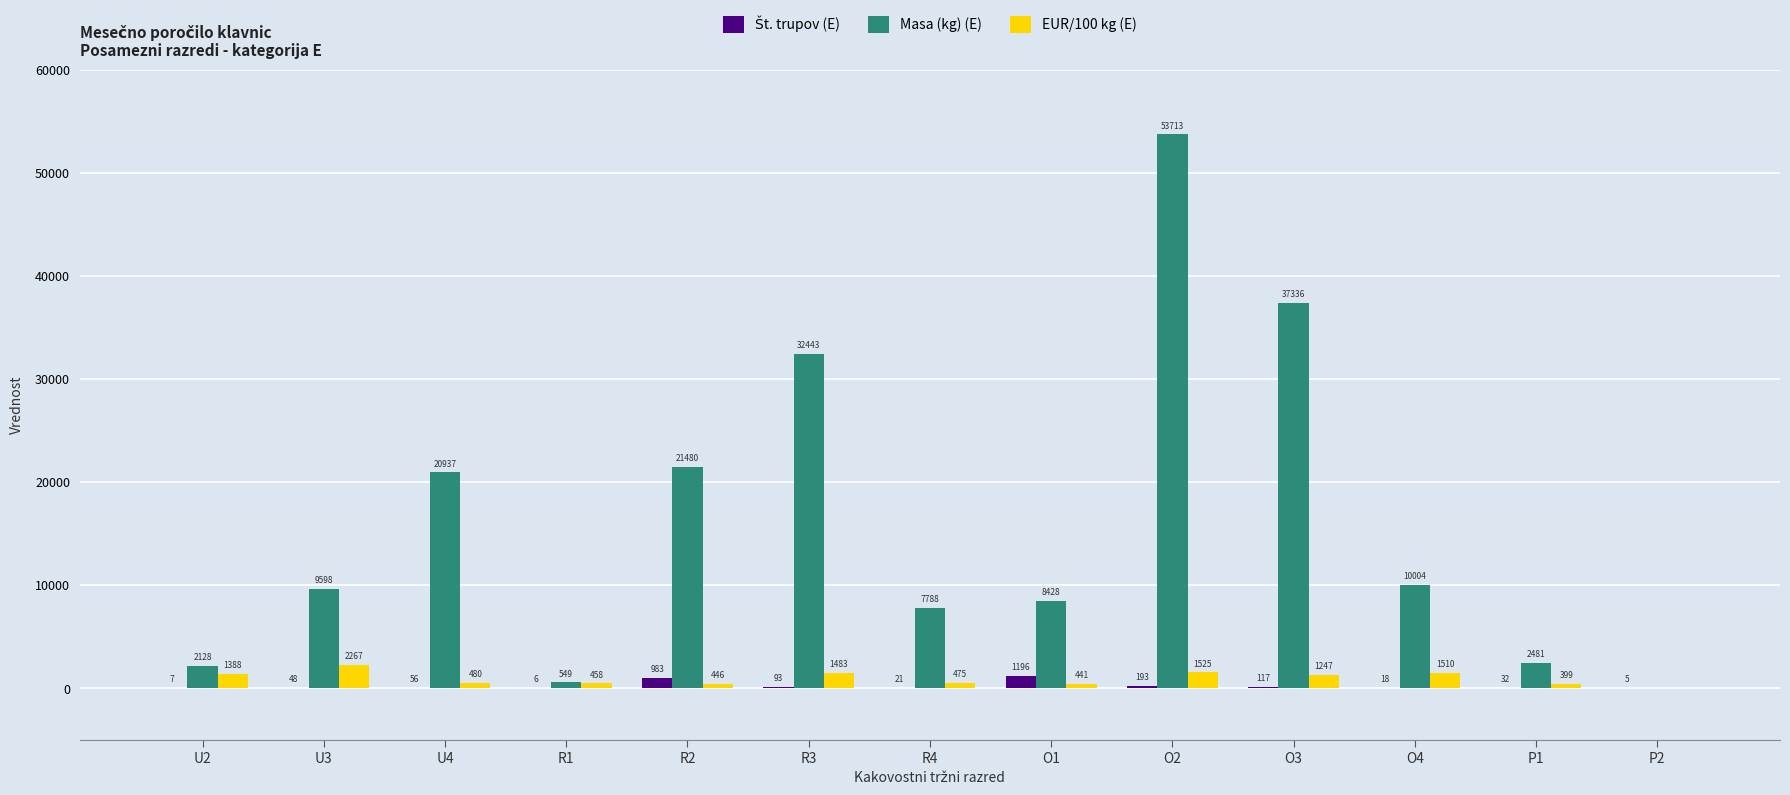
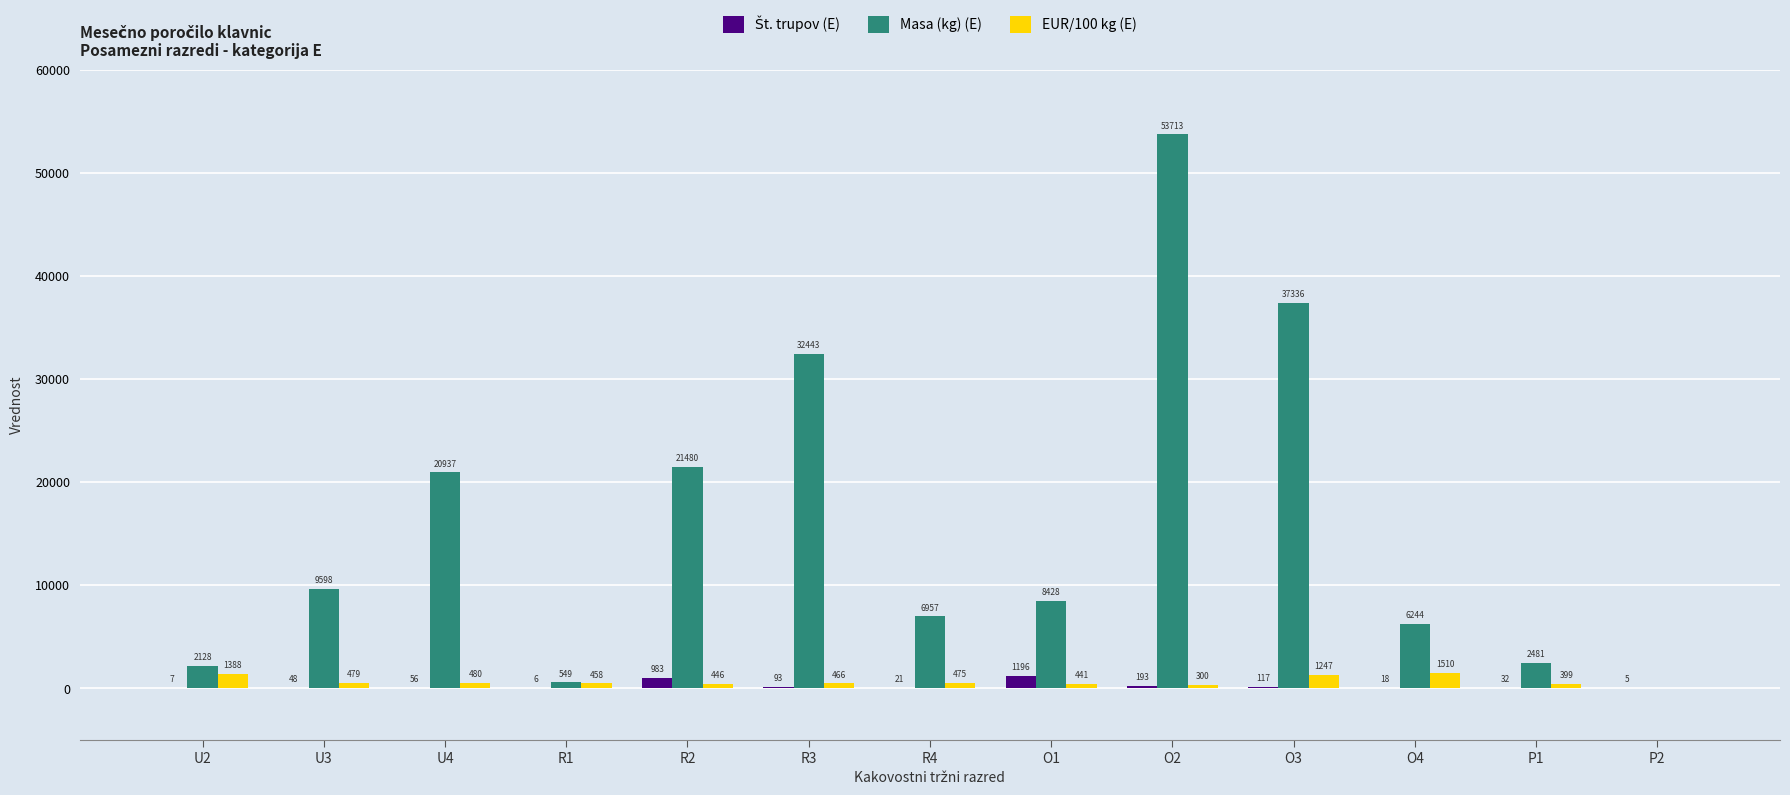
EUR/100 kg (E), U3: 2267 -> 479
EUR/100 kg (E), R3: 1483 -> 466
Masa (kg) (E), R4: 7788 -> 6957
EUR/100 kg (E), O2: 1525 -> 300
Masa (kg) (E), O4: 10004 -> 6244
